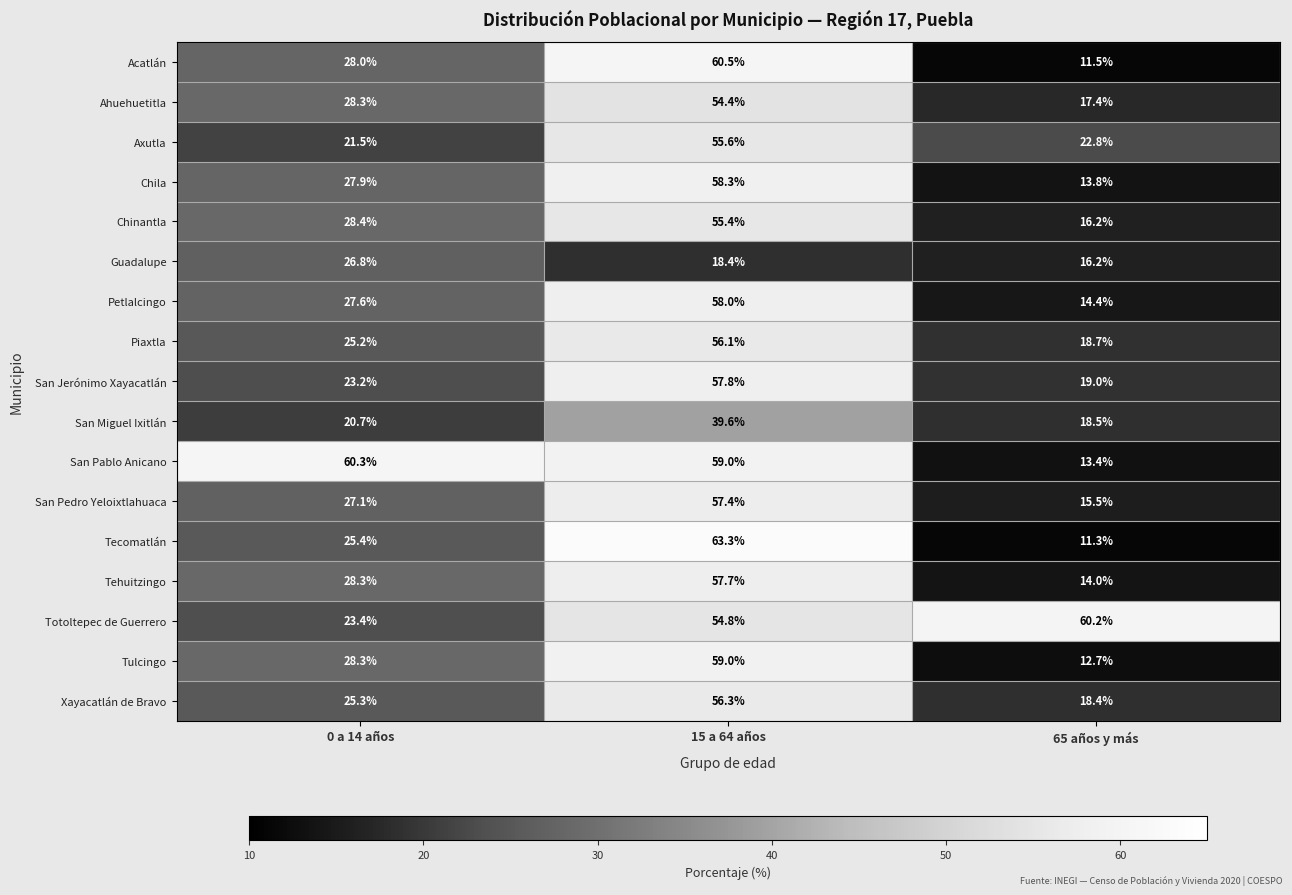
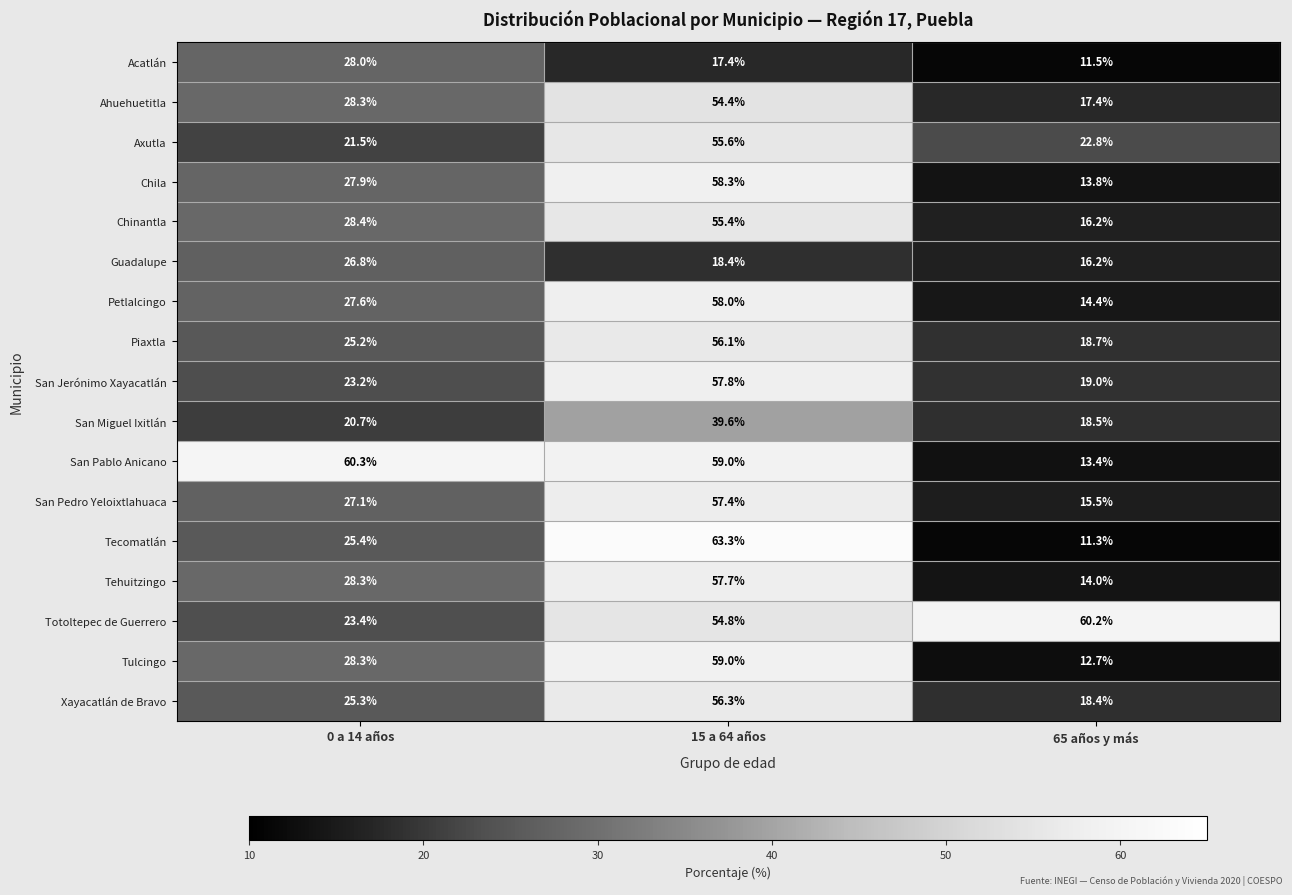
Acatlán, 15 a 64 años: 60.5% -> 17.4%
